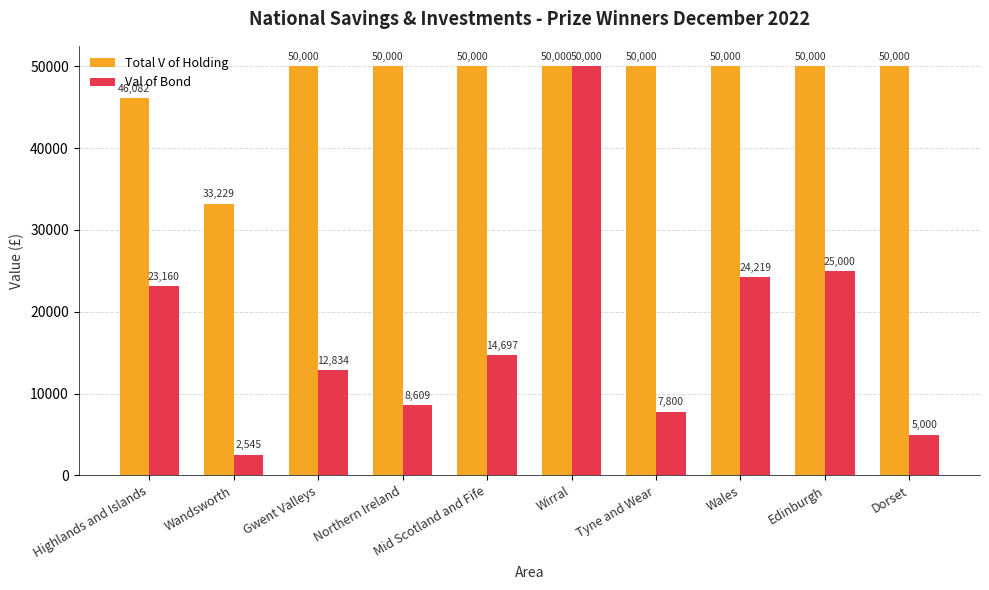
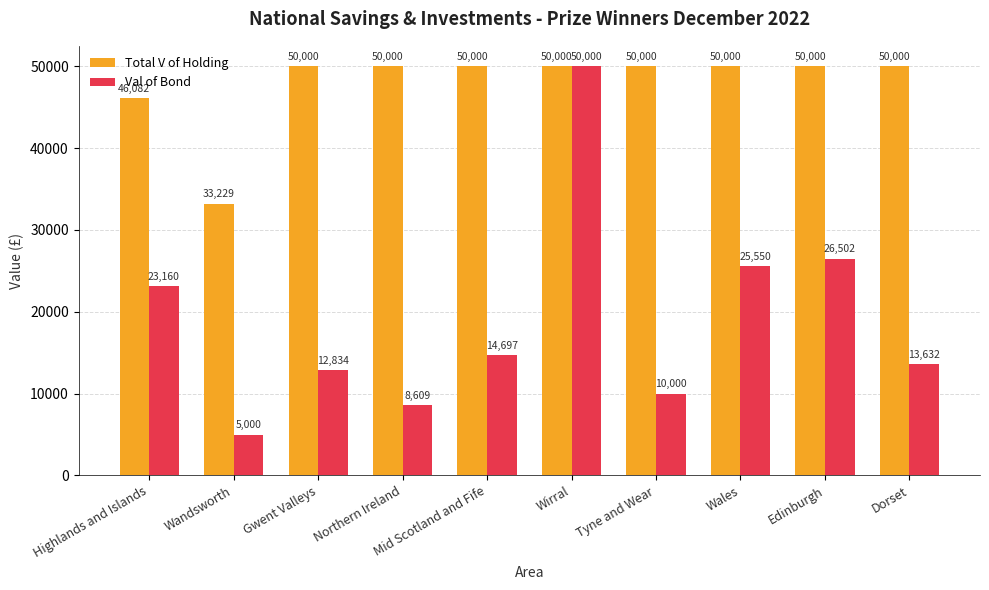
Val of Bond, Wandsworth: 2,545 -> 5,000
Val of Bond, Tyne and Wear: 7,800 -> 10,000
Val of Bond, Wales: 24,219 -> 25,550
Val of Bond, Edinburgh: 25,000 -> 26,502
Val of Bond, Dorset: 5,000 -> 13,632
